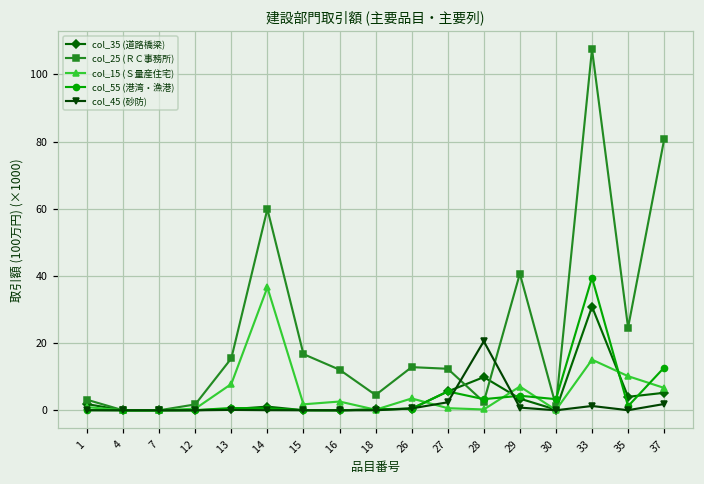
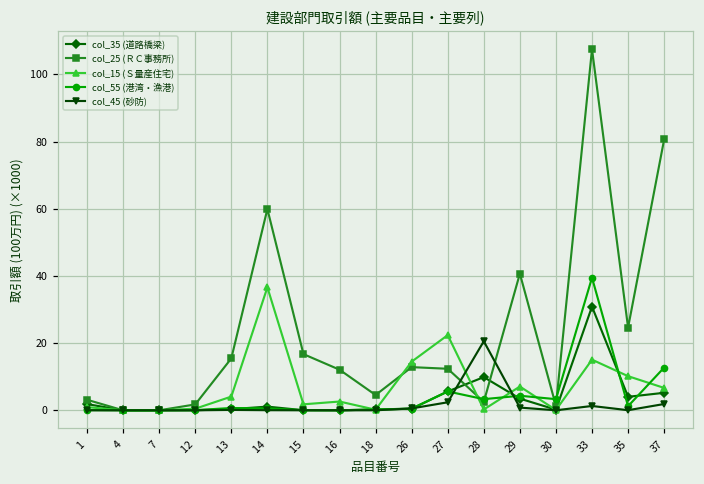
col_15 (Ｓ量産住宅), 13: 8 -> 4
col_15 (Ｓ量産住宅), 26: 4 -> 14
col_15 (Ｓ量産住宅), 27: 1 -> 22
